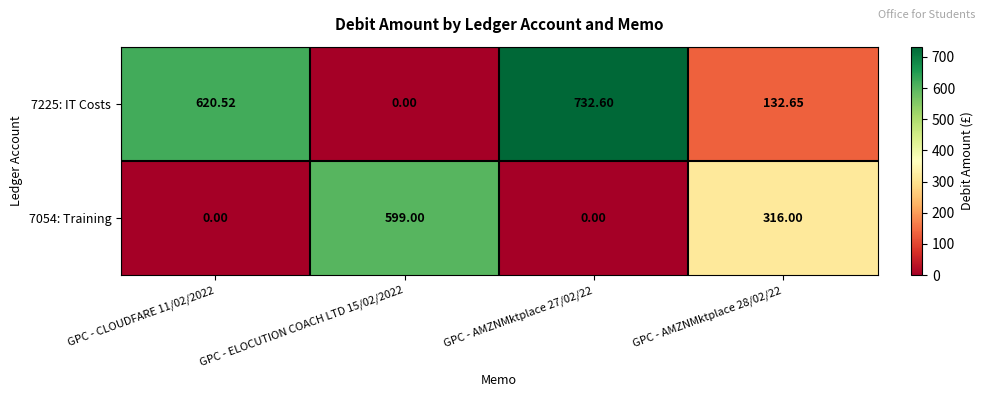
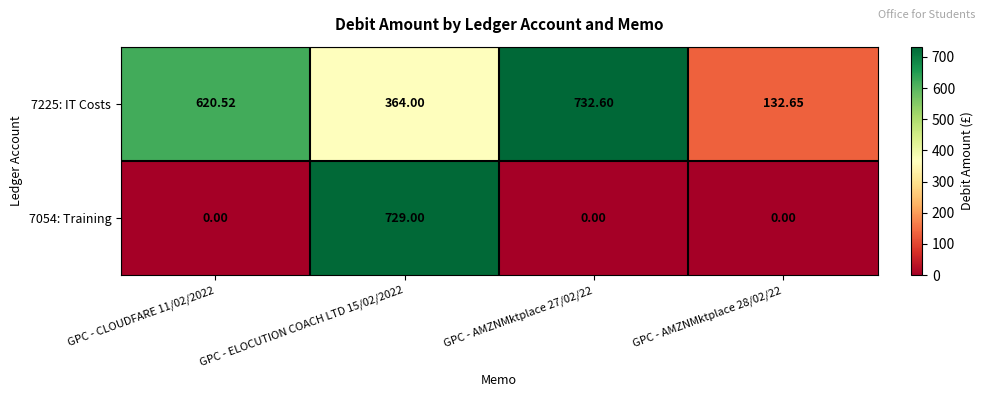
7225: IT Costs, GPC - ELOCUTION COACH LTD 15/02/2022: 0.00 -> 364.00
7054: Training, GPC - ELOCUTION COACH LTD 15/02/2022: 599.00 -> 729.00
7054: Training, GPC - AMZNMktplace 28/02/22: 316.00 -> 0.00
